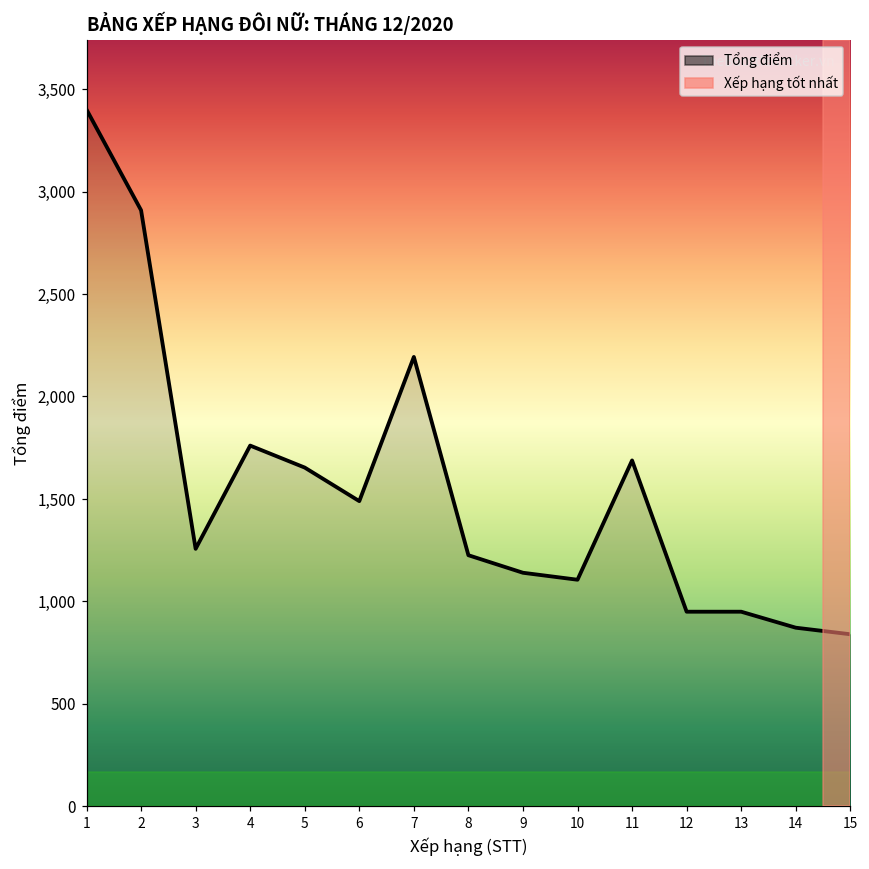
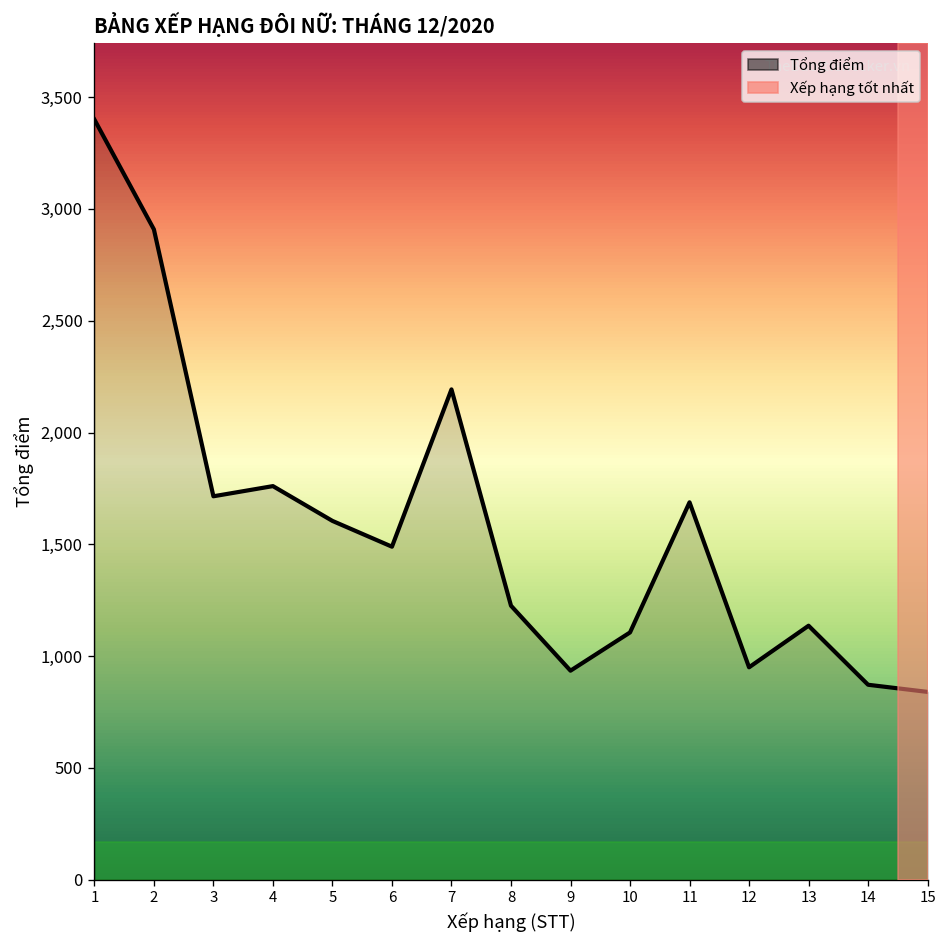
3: 1,260 -> 1,710
5: 1,650 -> 1,600
9: 1,140 -> 940
13: 950 -> 1,140
